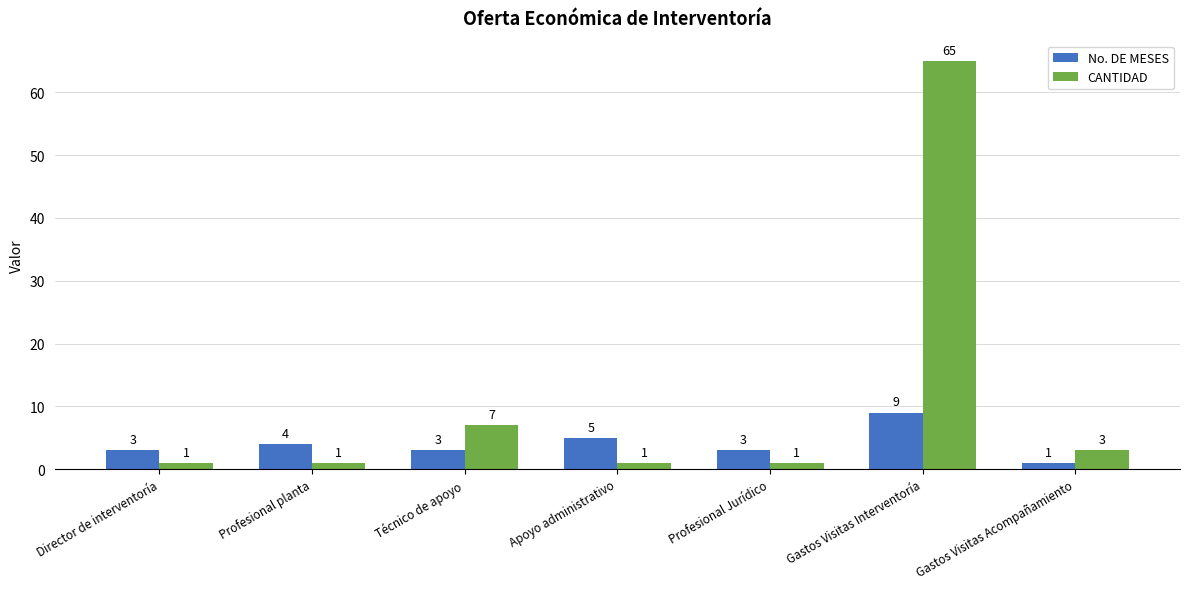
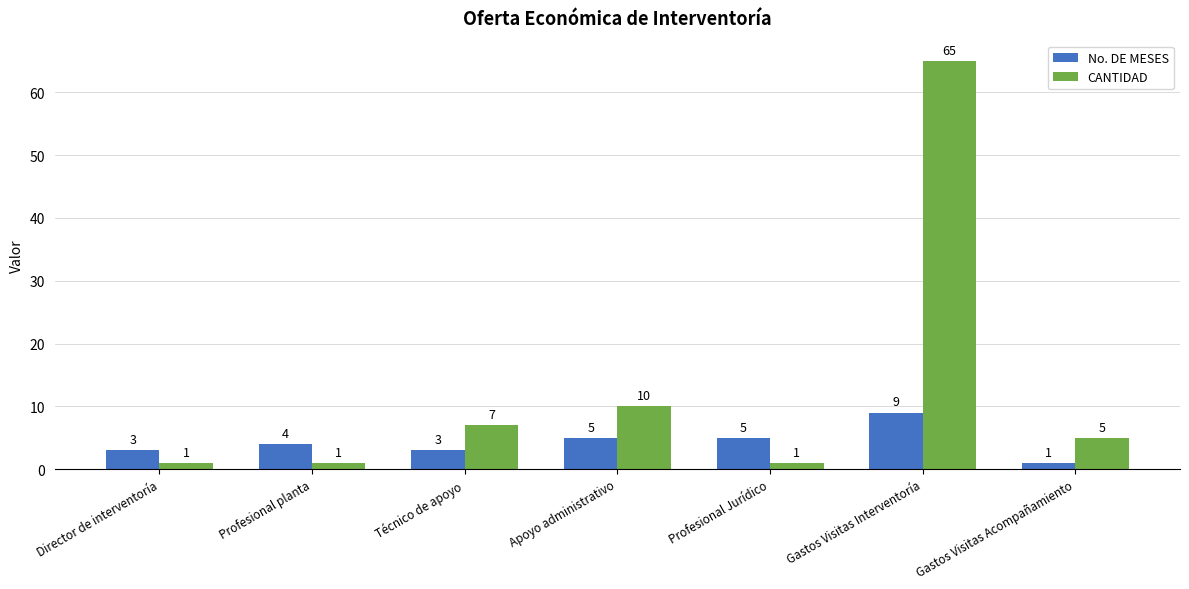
CANTIDAD, Apoyo administrativo: 1 -> 10
No. DE MESES, Profesional Jurídico: 3 -> 5
CANTIDAD, Gastos Visitas Acompañamiento: 3 -> 5
